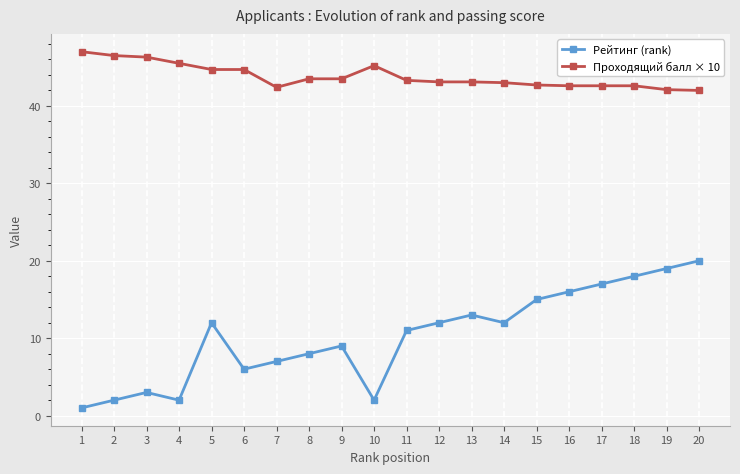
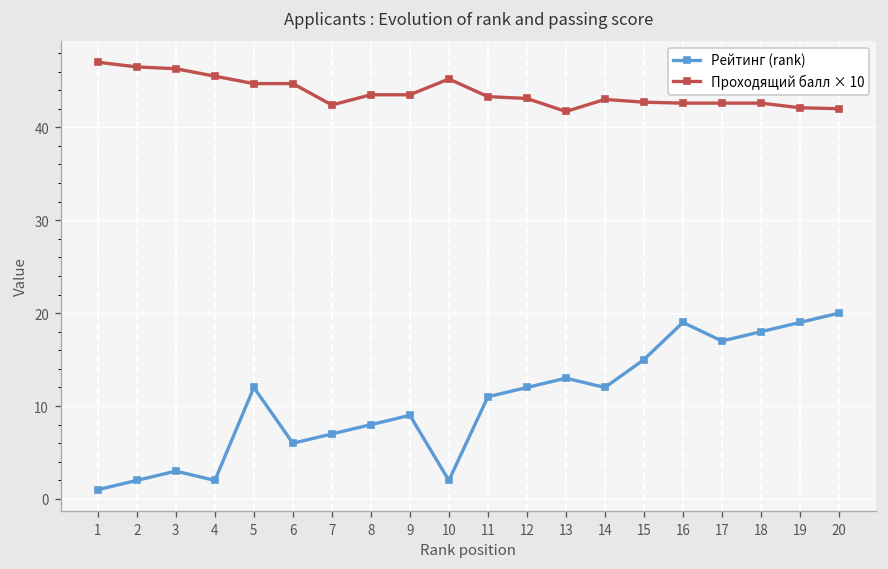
Проходящий балл × 10, 13: 43 -> 42
Рейтинг (rank), 16: 16 -> 19
